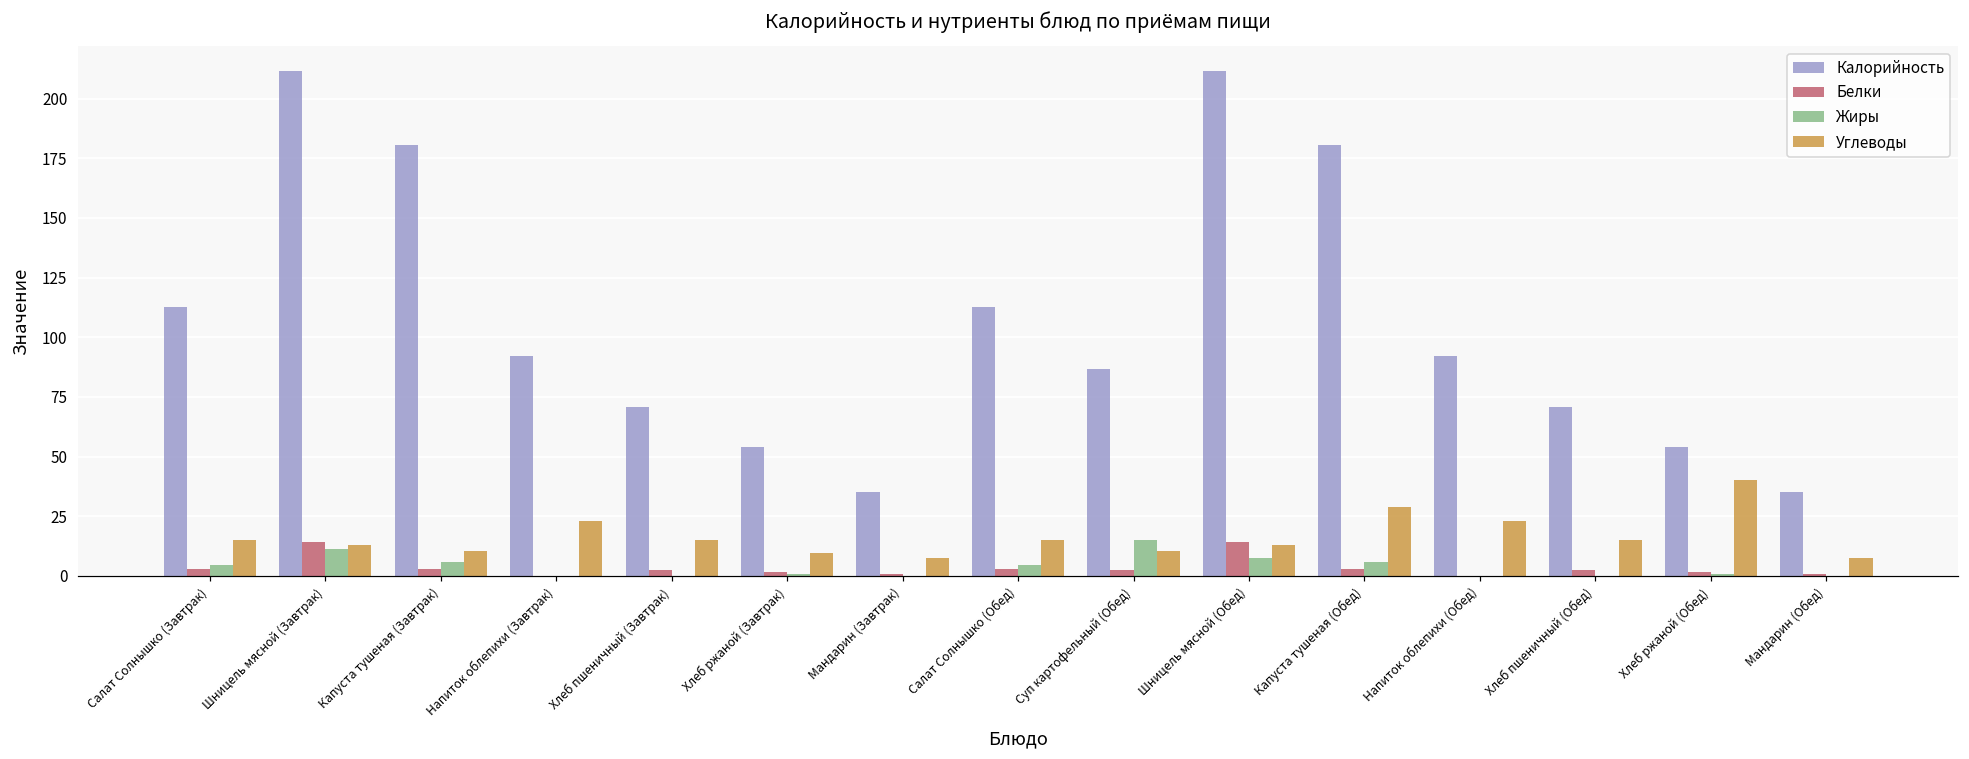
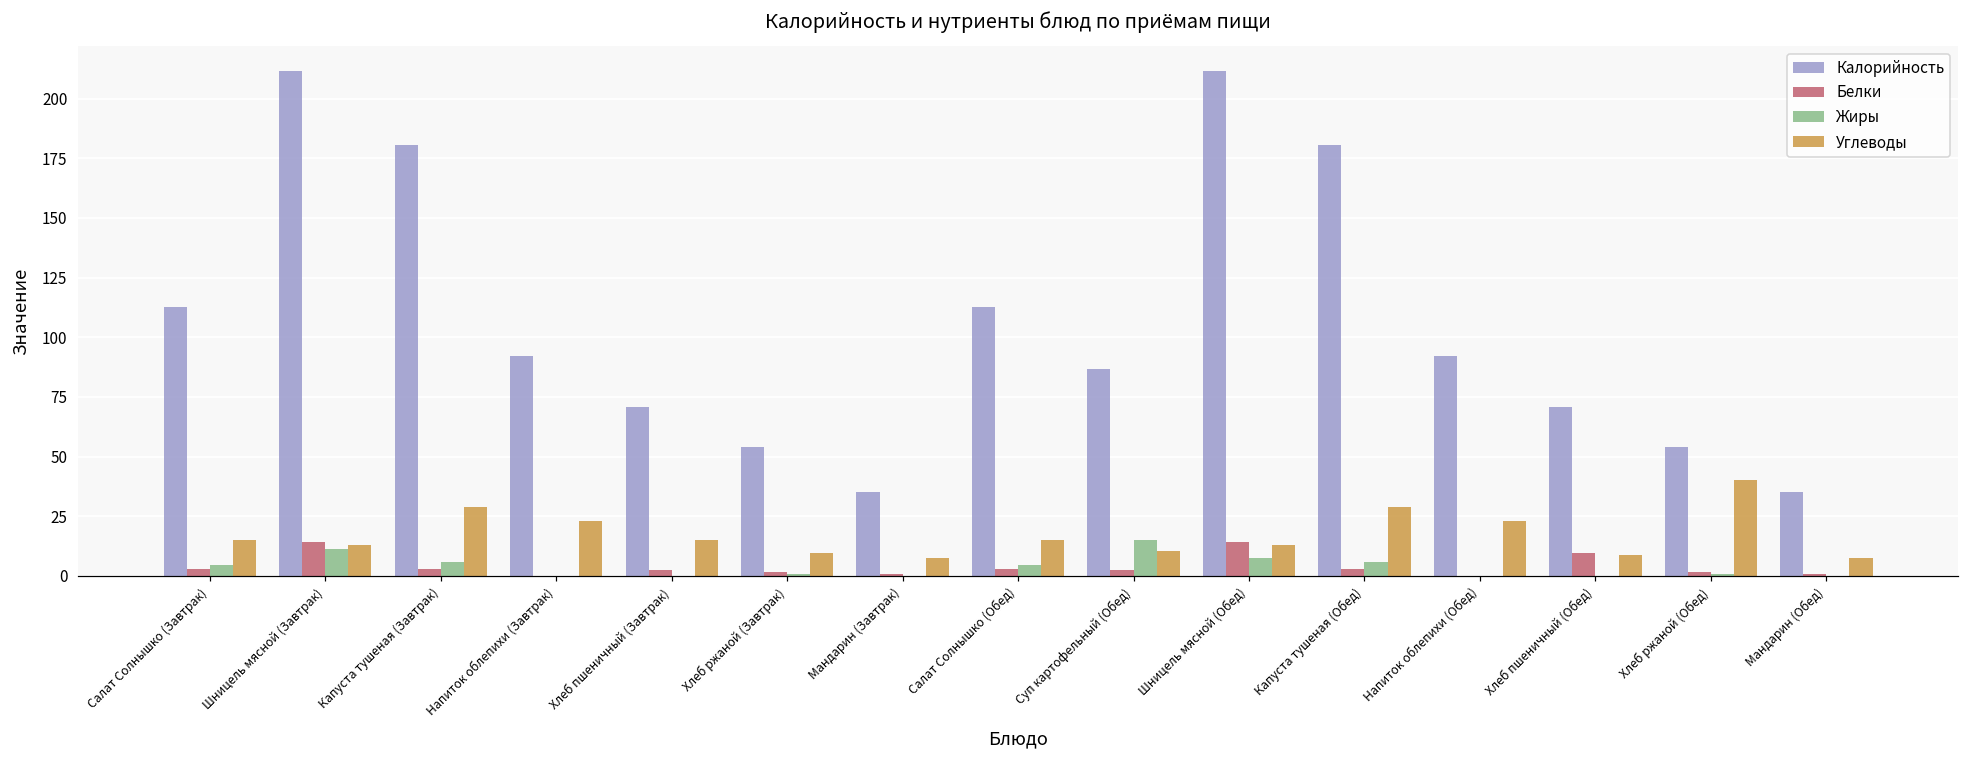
Углеводы, Капуста тушеная (Завтрак): 11 -> 29
Белки, Хлеб пшеничный (Обед): 2 -> 10
Углеводы, Хлеб пшеничный (Обед): 15 -> 9
